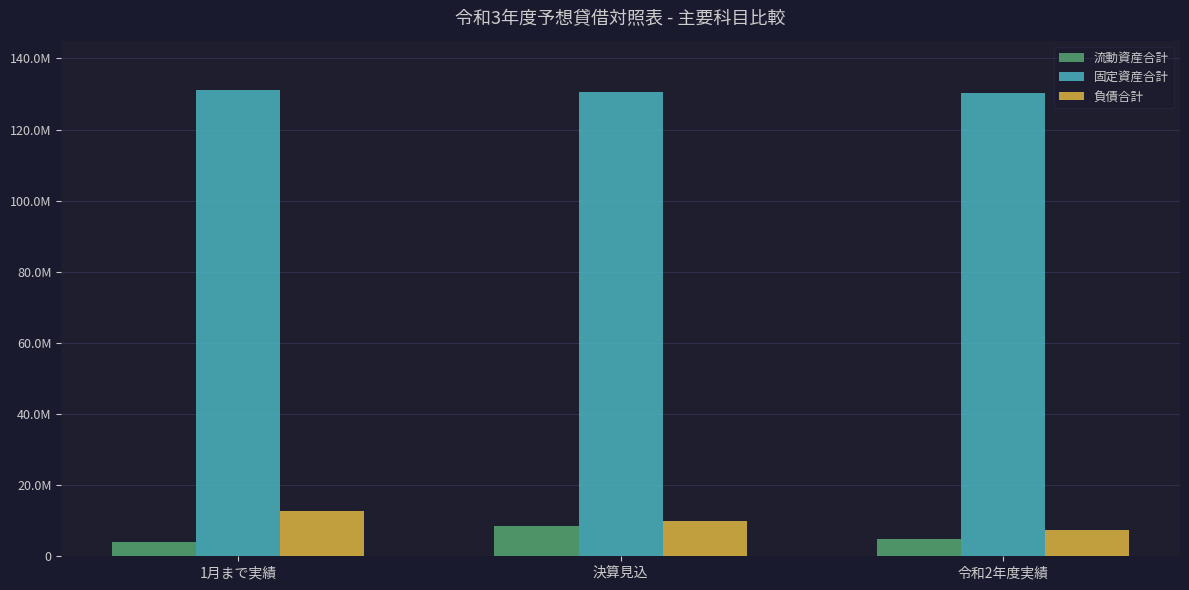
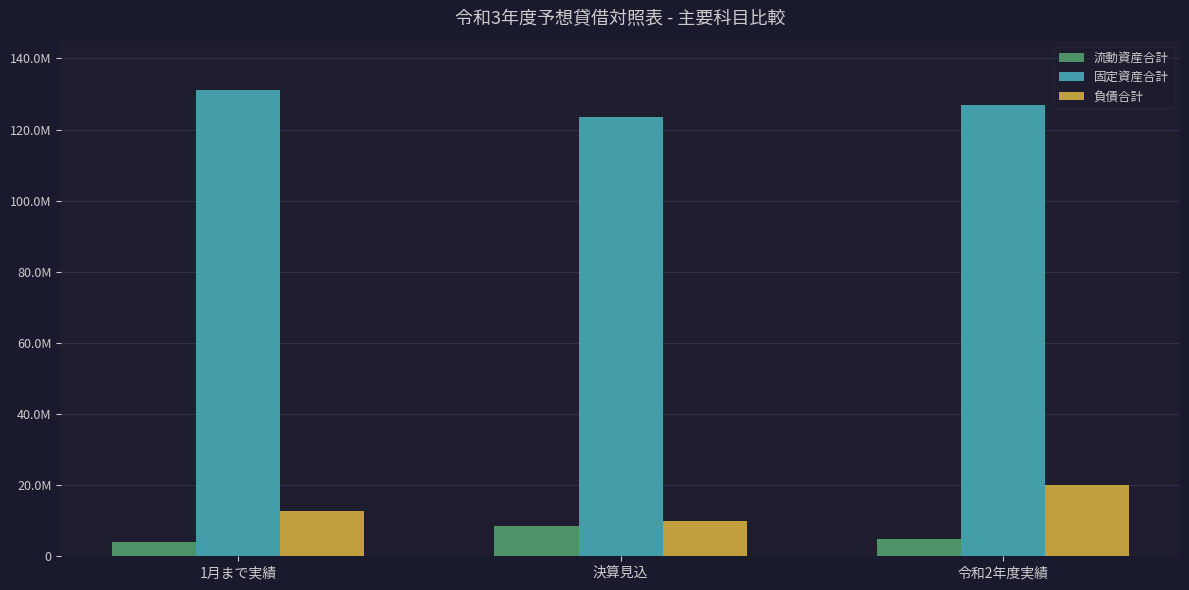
固定資産合計, 決算見込: 131000000 -> 123000000
固定資産合計, 令和2年度実績: 130000000 -> 127000000
負債合計, 令和2年度実績: 8000000 -> 20000000
